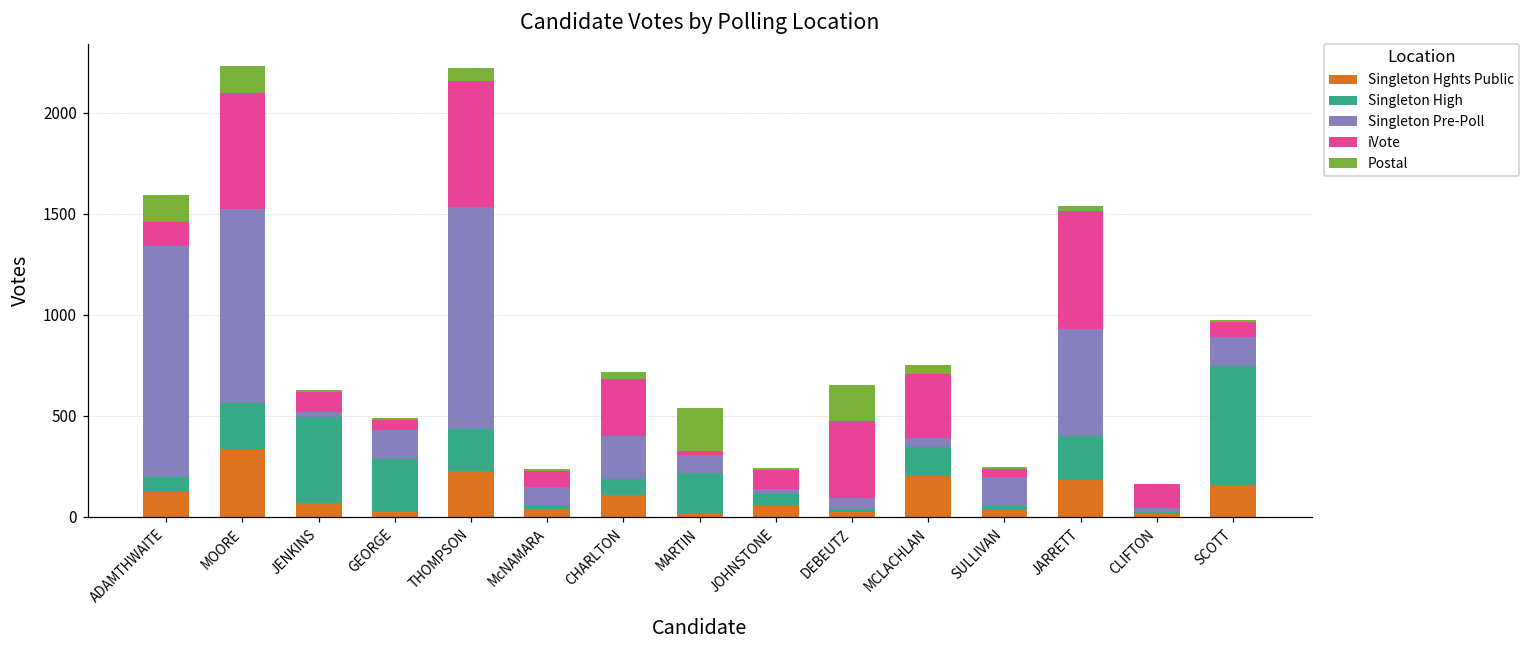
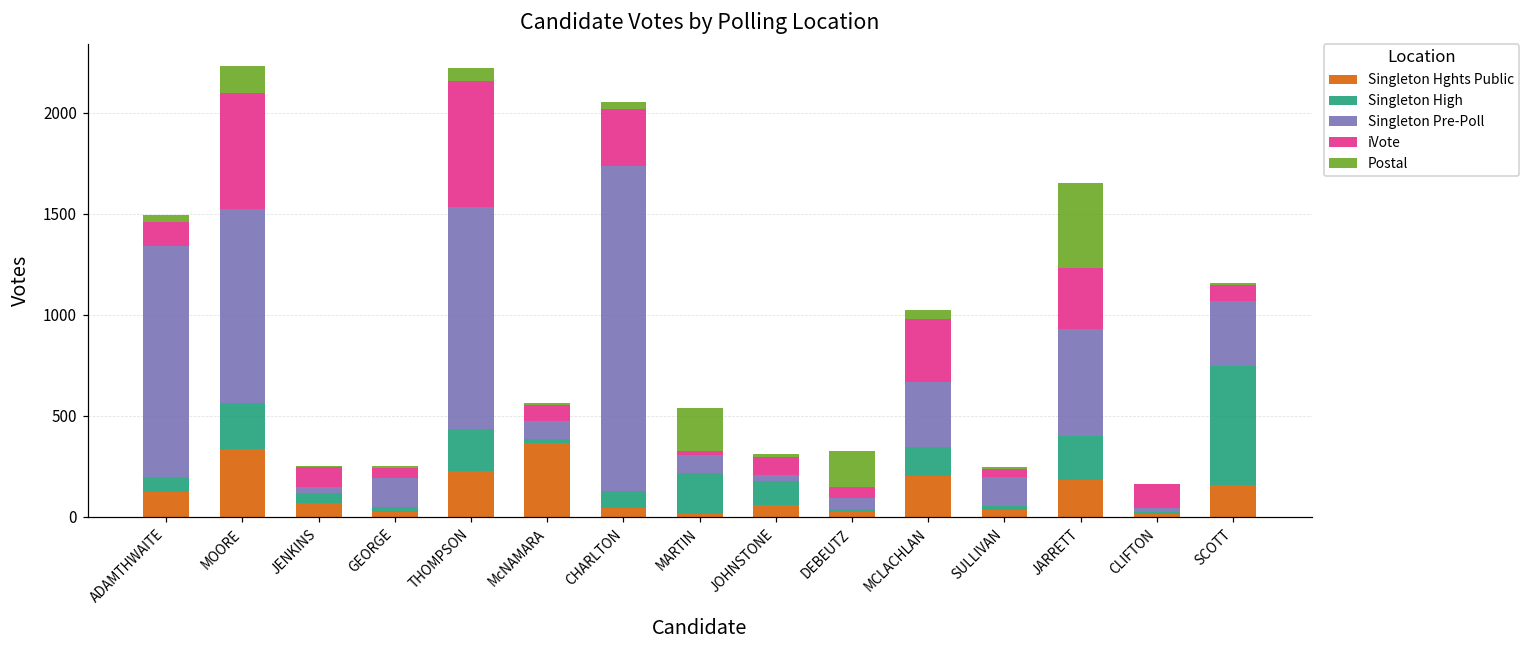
Postal, ADAMTHWAITE: 130 -> 30
Singleton High, JENKINS: 420 -> 50
Singleton High, GEORGE: 260 -> 30
Singleton Hghts Public, McNAMARA: 40 -> 360
Singleton Hghts Public, CHARLTON: 110 -> 50
Singleton Pre-Poll, CHARLTON: 210 -> 1610
Singleton High, JOHNSTONE: 60 -> 120
iVote, DEBEUTZ: 380 -> 50
Singleton Pre-Poll, MCLACHLAN: 40 -> 320
iVote, JARRETT: 580 -> 300
Postal, JARRETT: 30 -> 420
Singleton Pre-Poll, SCOTT: 150 -> 330
